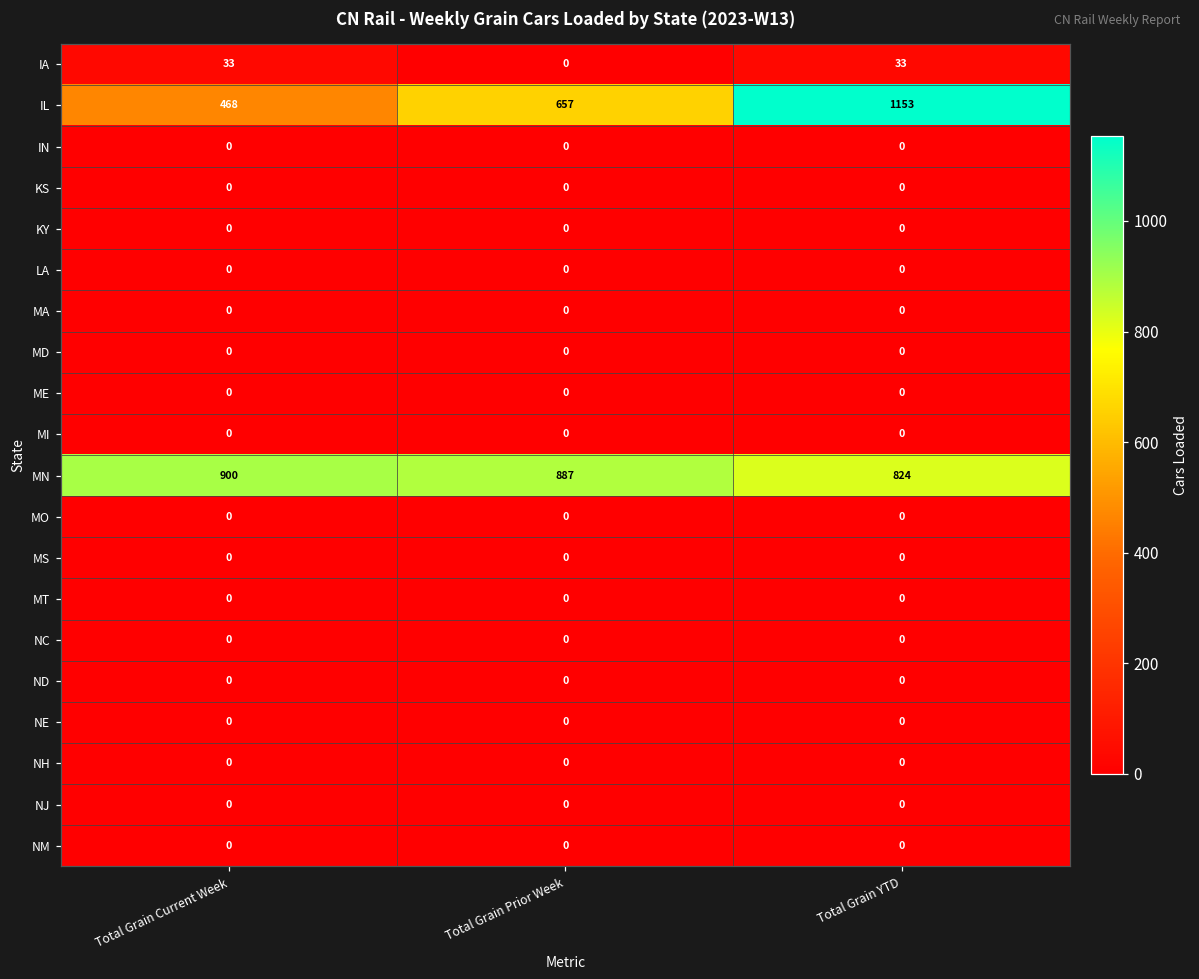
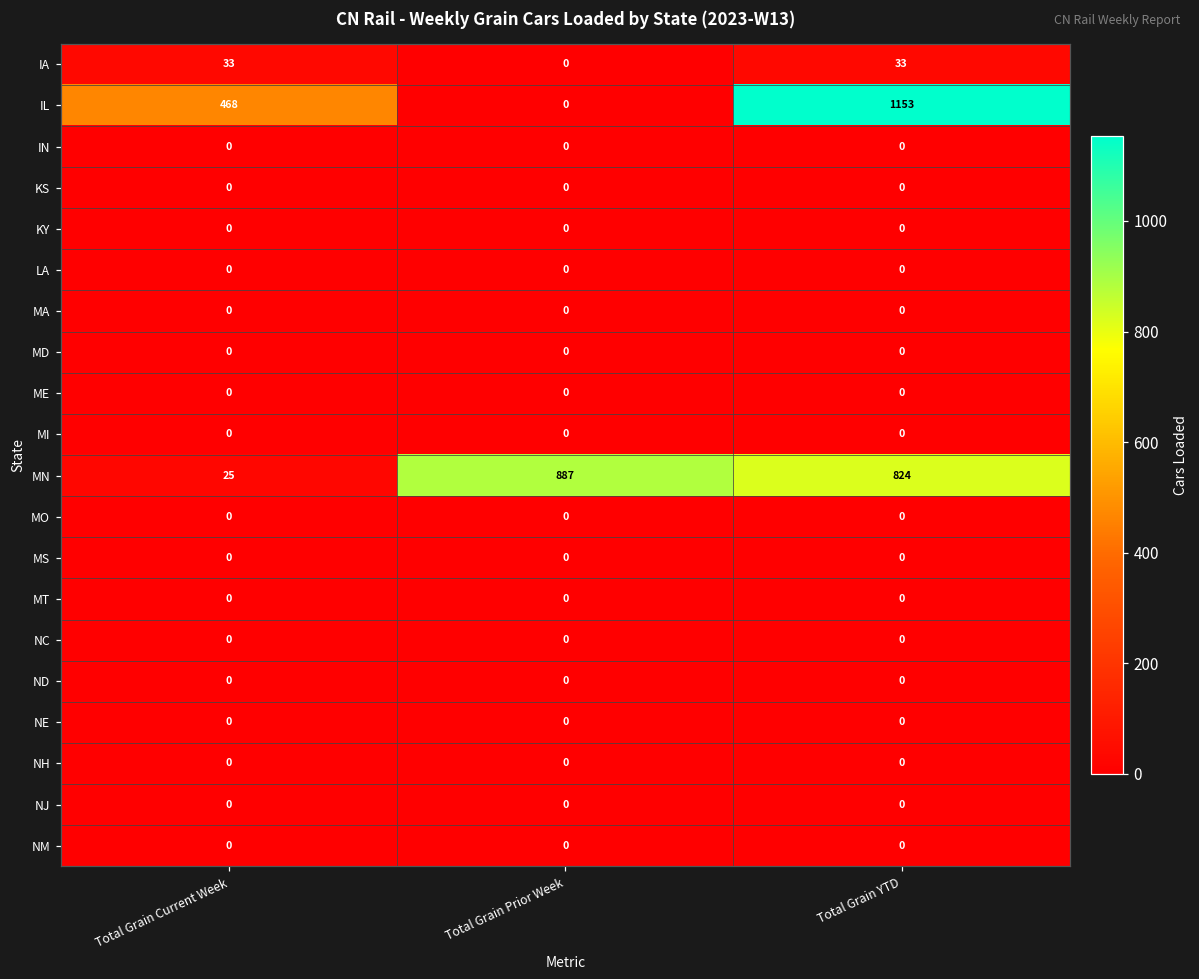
IL, Total Grain Prior Week: 657 -> 0
MN, Total Grain Current Week: 900 -> 25
